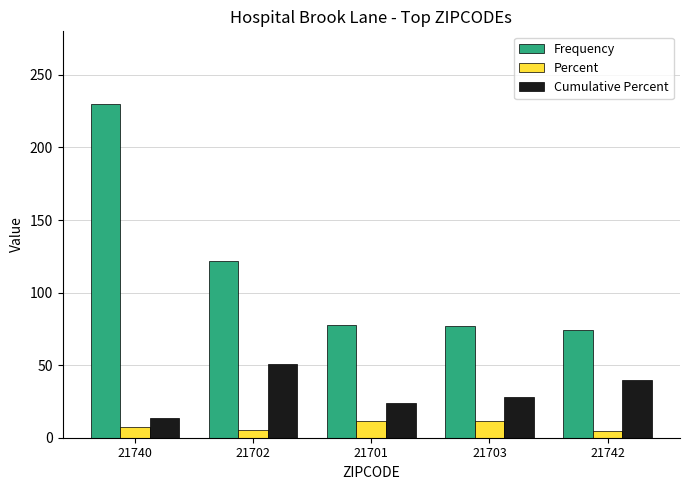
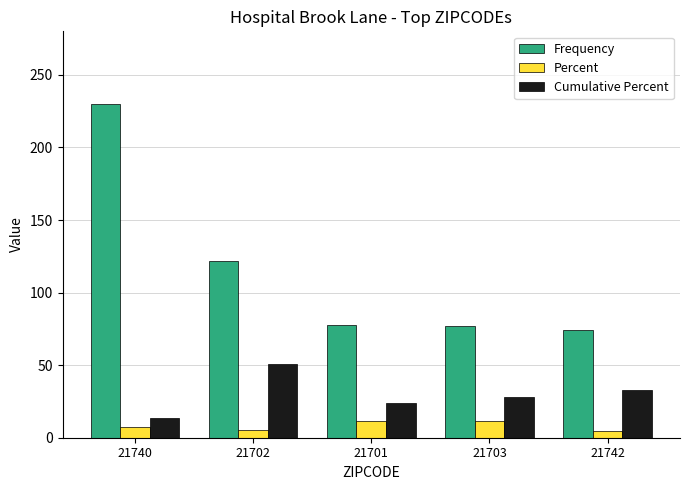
Cumulative Percent, 21742: 40 -> 33
